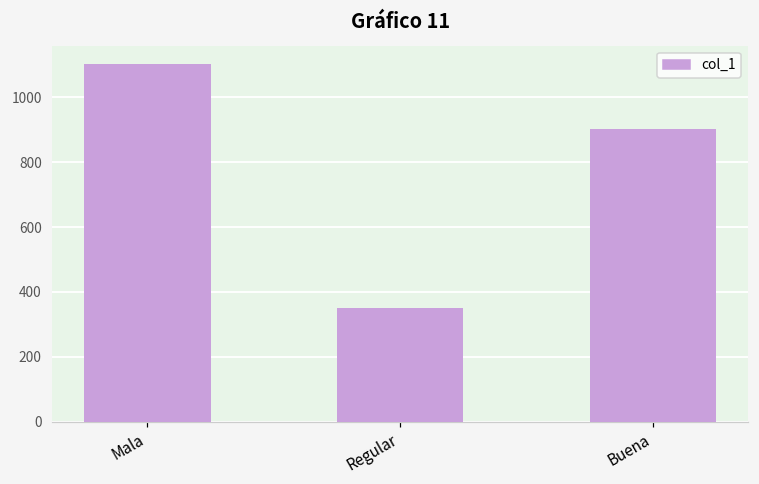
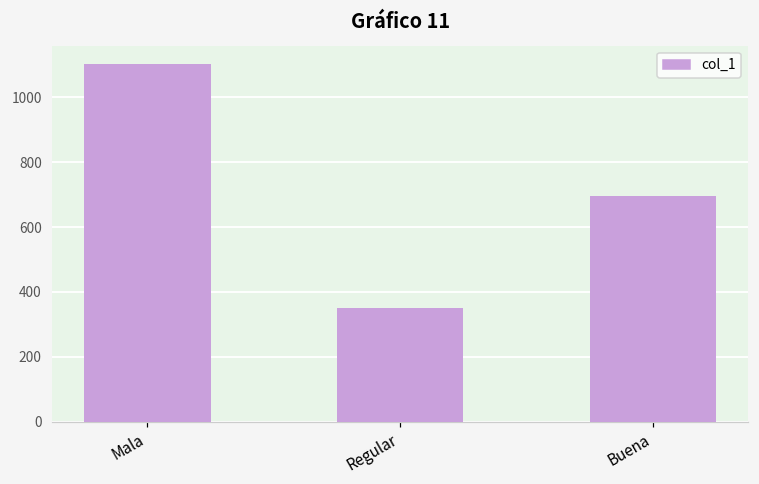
Buena: 900 -> 700
